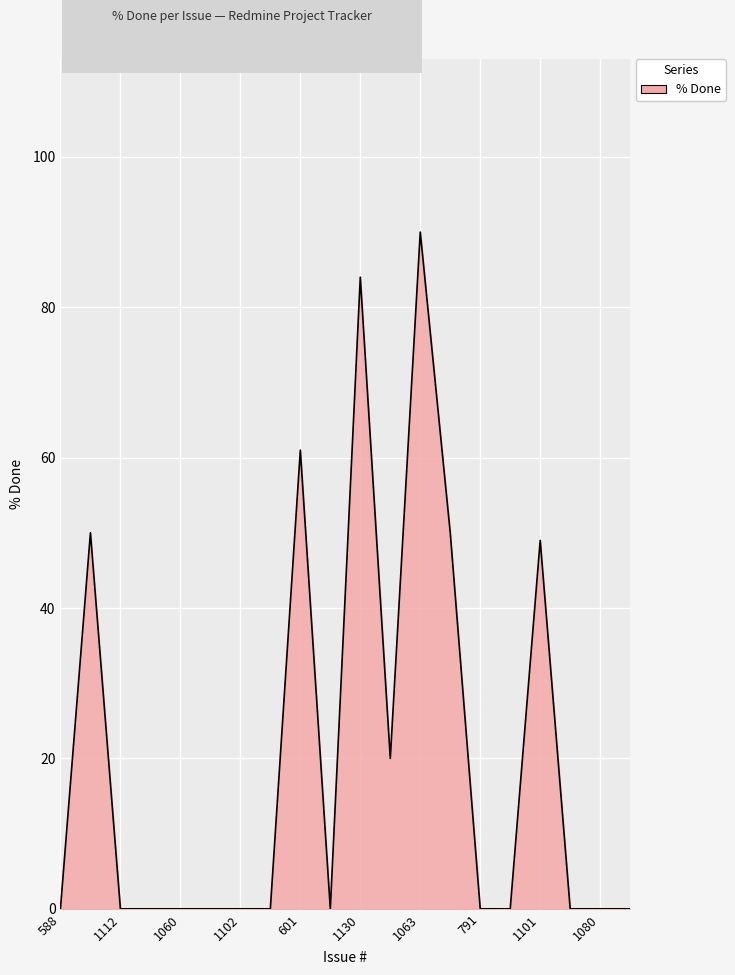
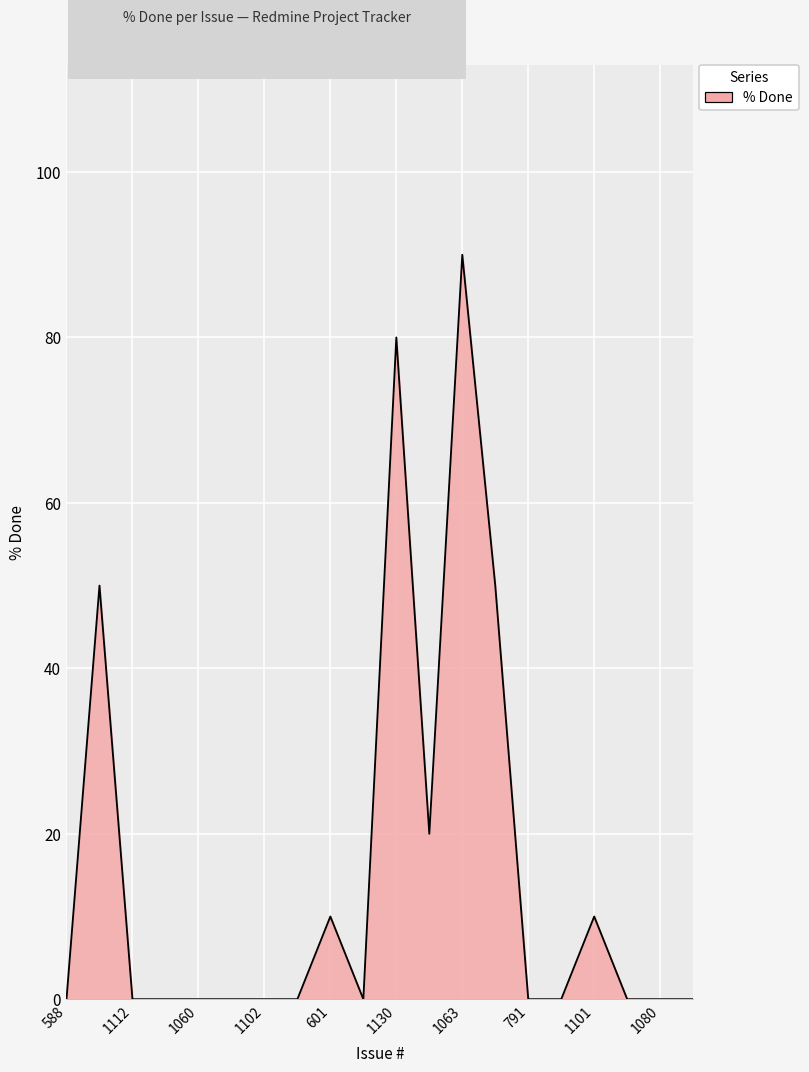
601: 61 -> 10
1130: 84 -> 80
1101: 49 -> 10
